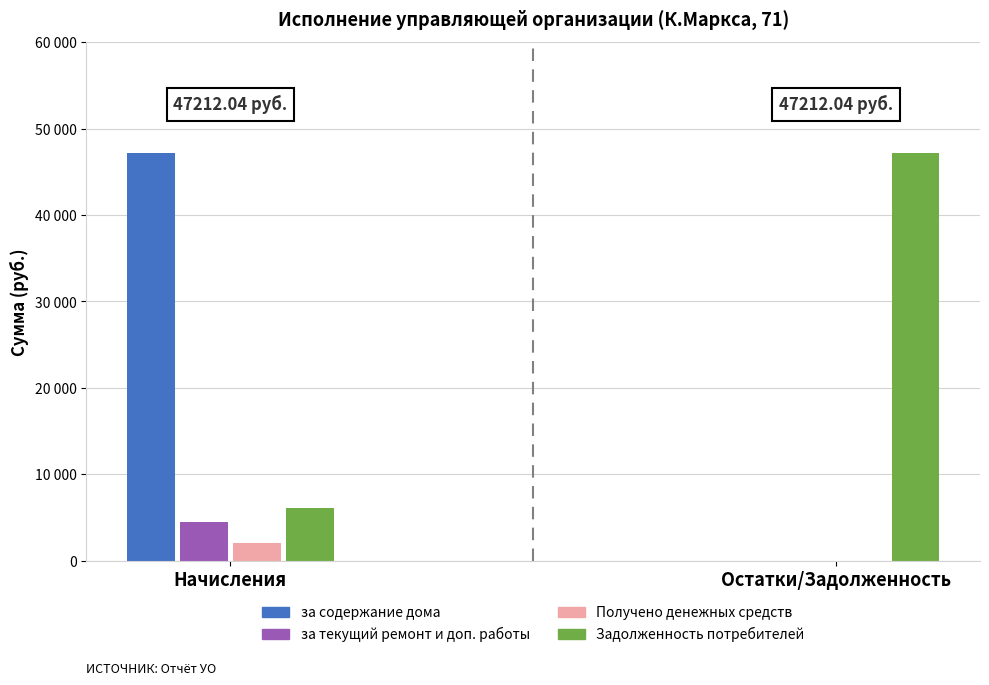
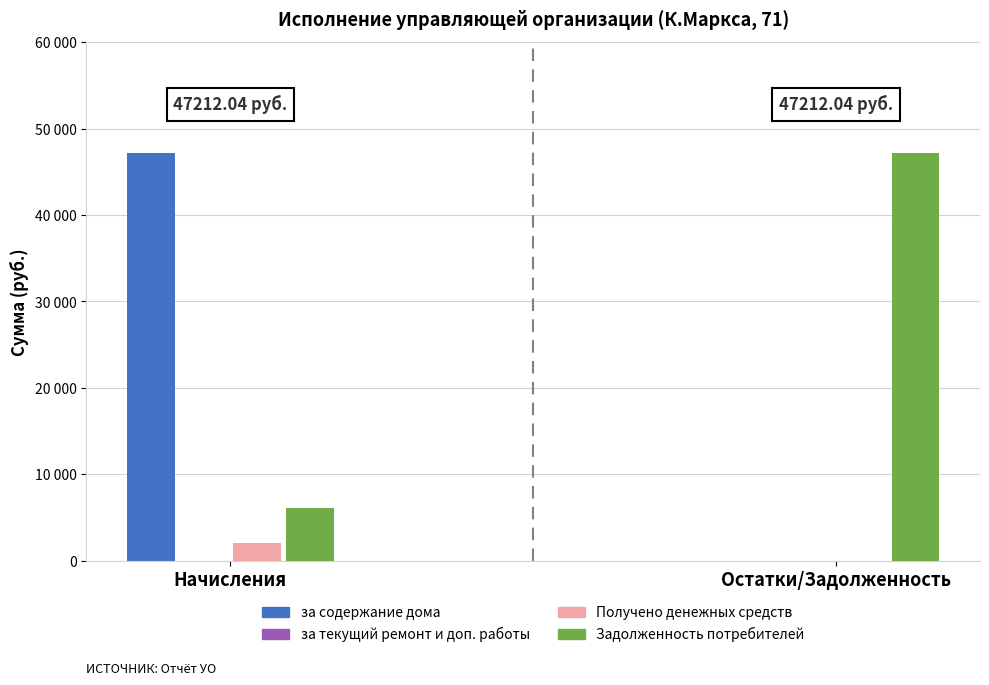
за текущий ремонт и доп. работы, Начисления: 4000 -> 0
